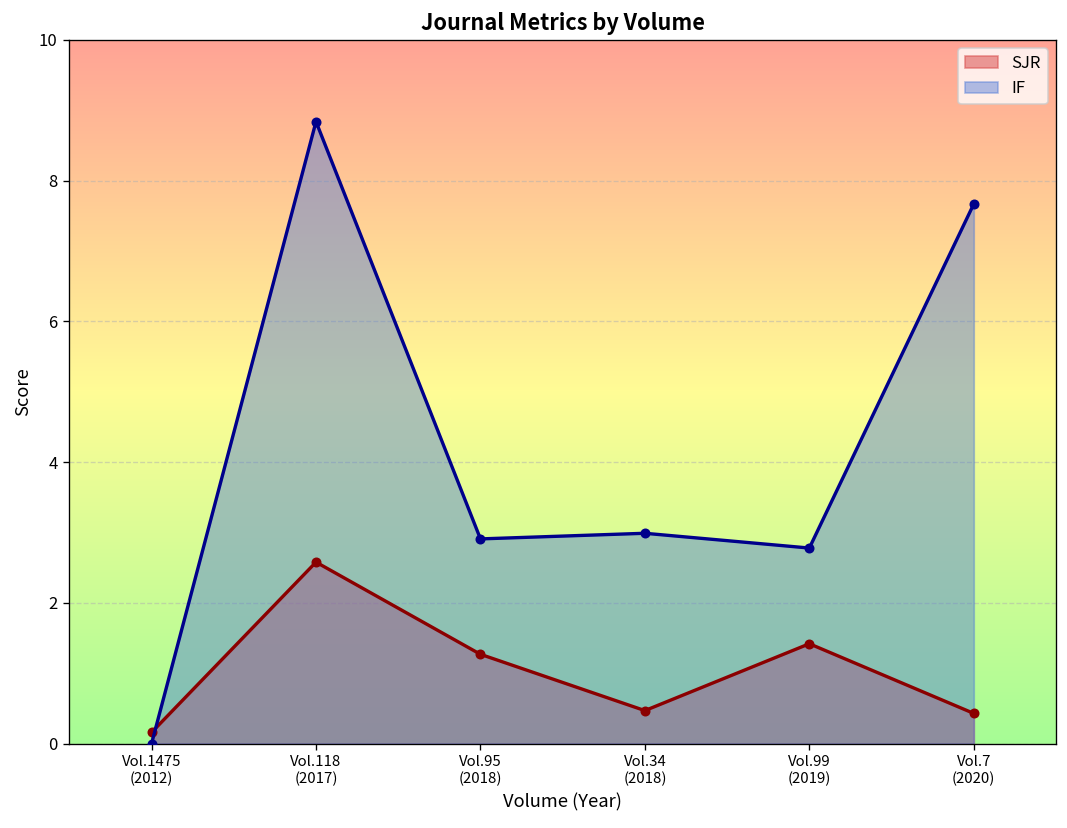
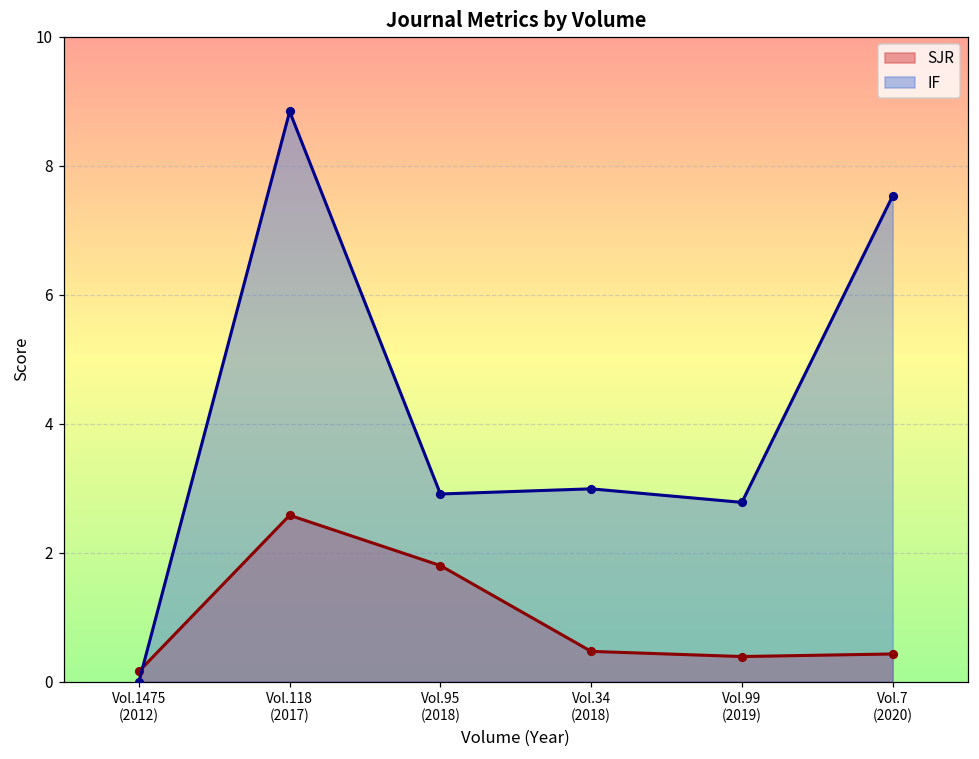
SJR, Vol.95 (2018): 1.3 -> 1.8
SJR, Vol.99 (2019): 1.4 -> 0.4
IF, Vol.7 (2020): 7.7 -> 7.5
